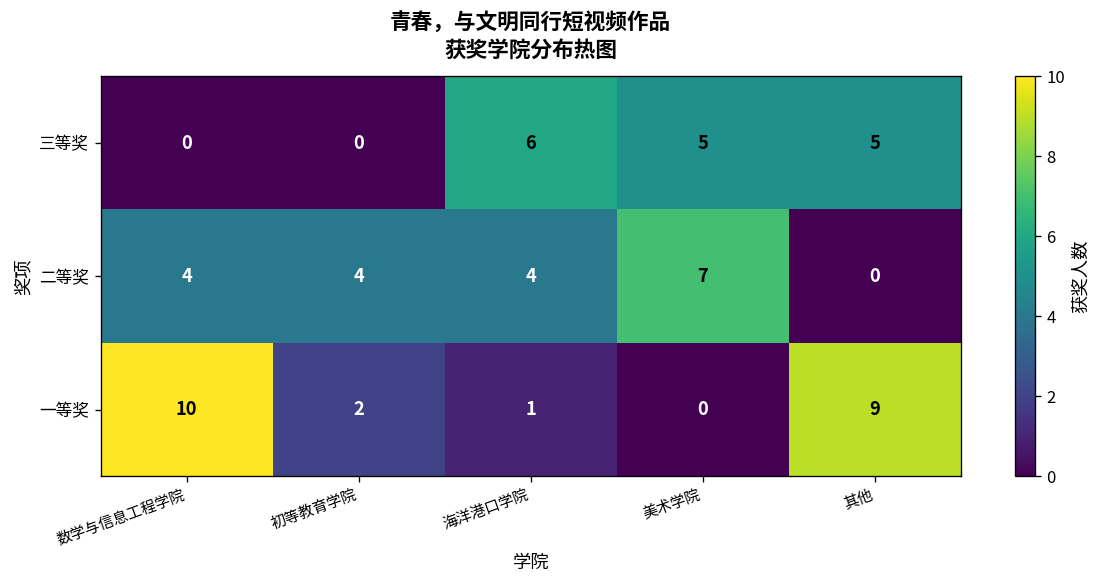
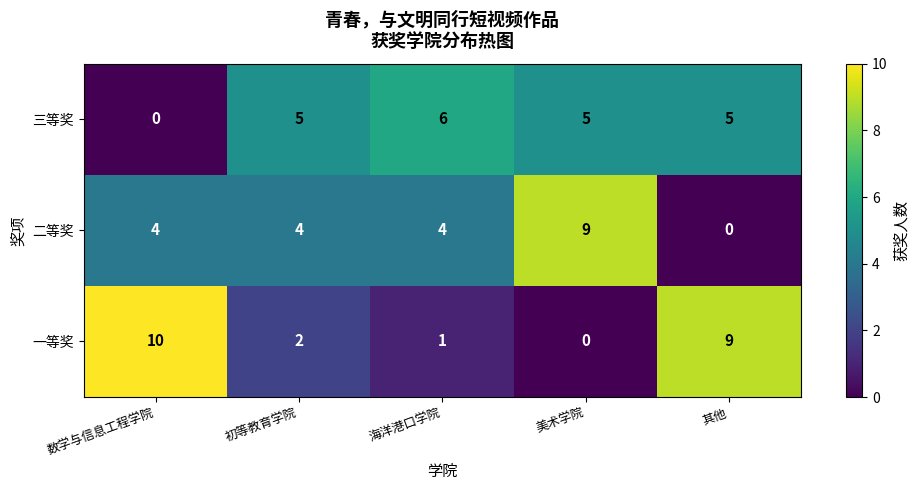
三等奖, 初等教育学院: 0 -> 5
二等奖, 美术学院: 7 -> 9
